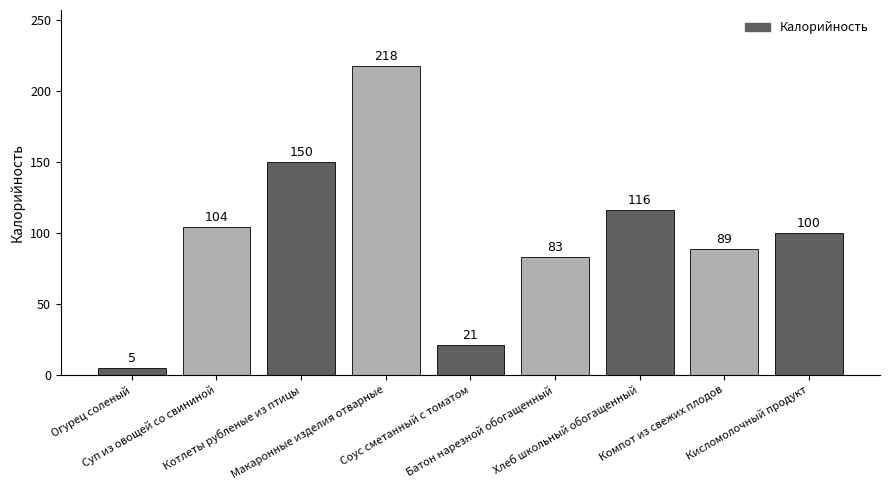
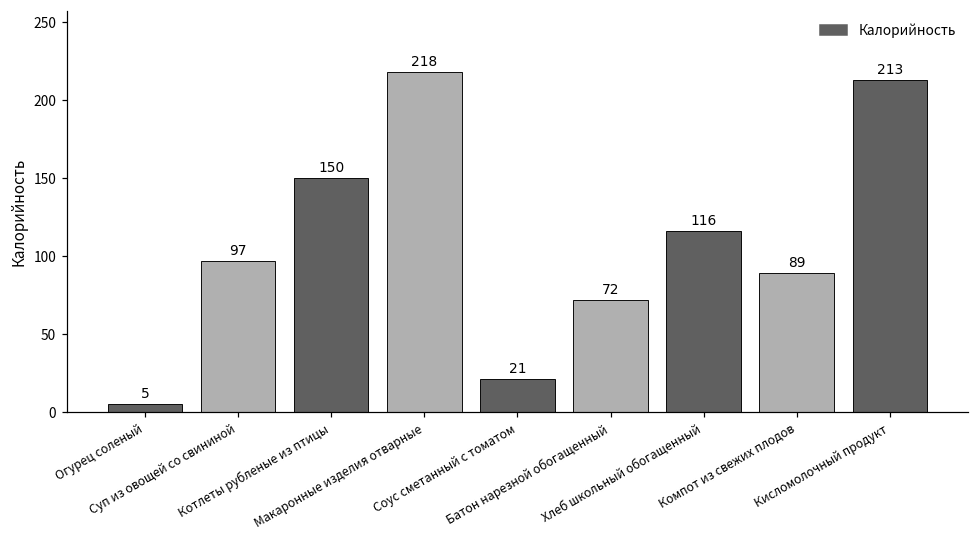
Суп из овощей со свининой: 104 -> 97
Батон нарезной обогащенный: 83 -> 72
Кисломолочный продукт: 100 -> 213
